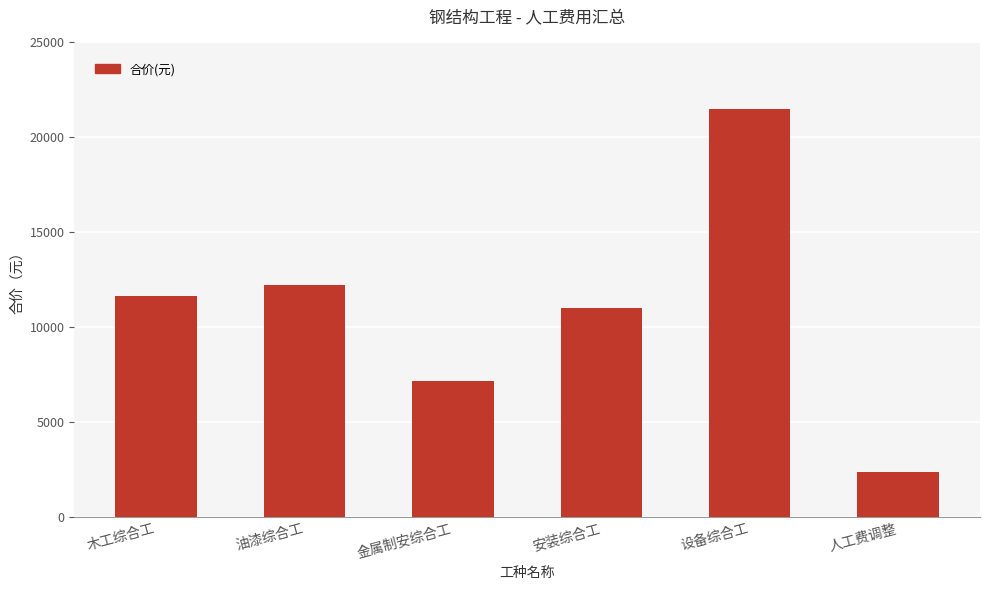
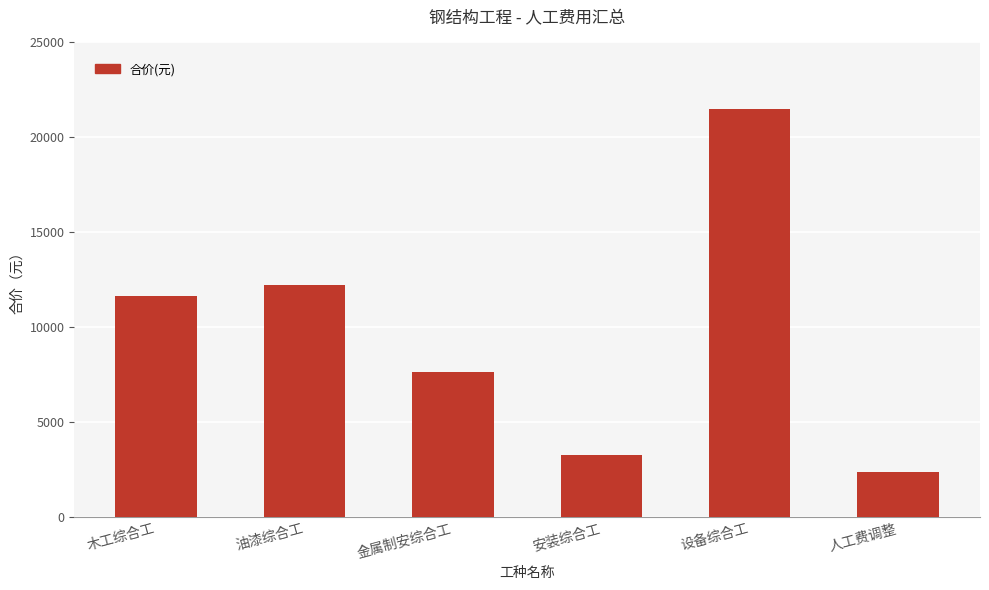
金属制安综合工: 7200 -> 7600
安装综合工: 11000 -> 3300
